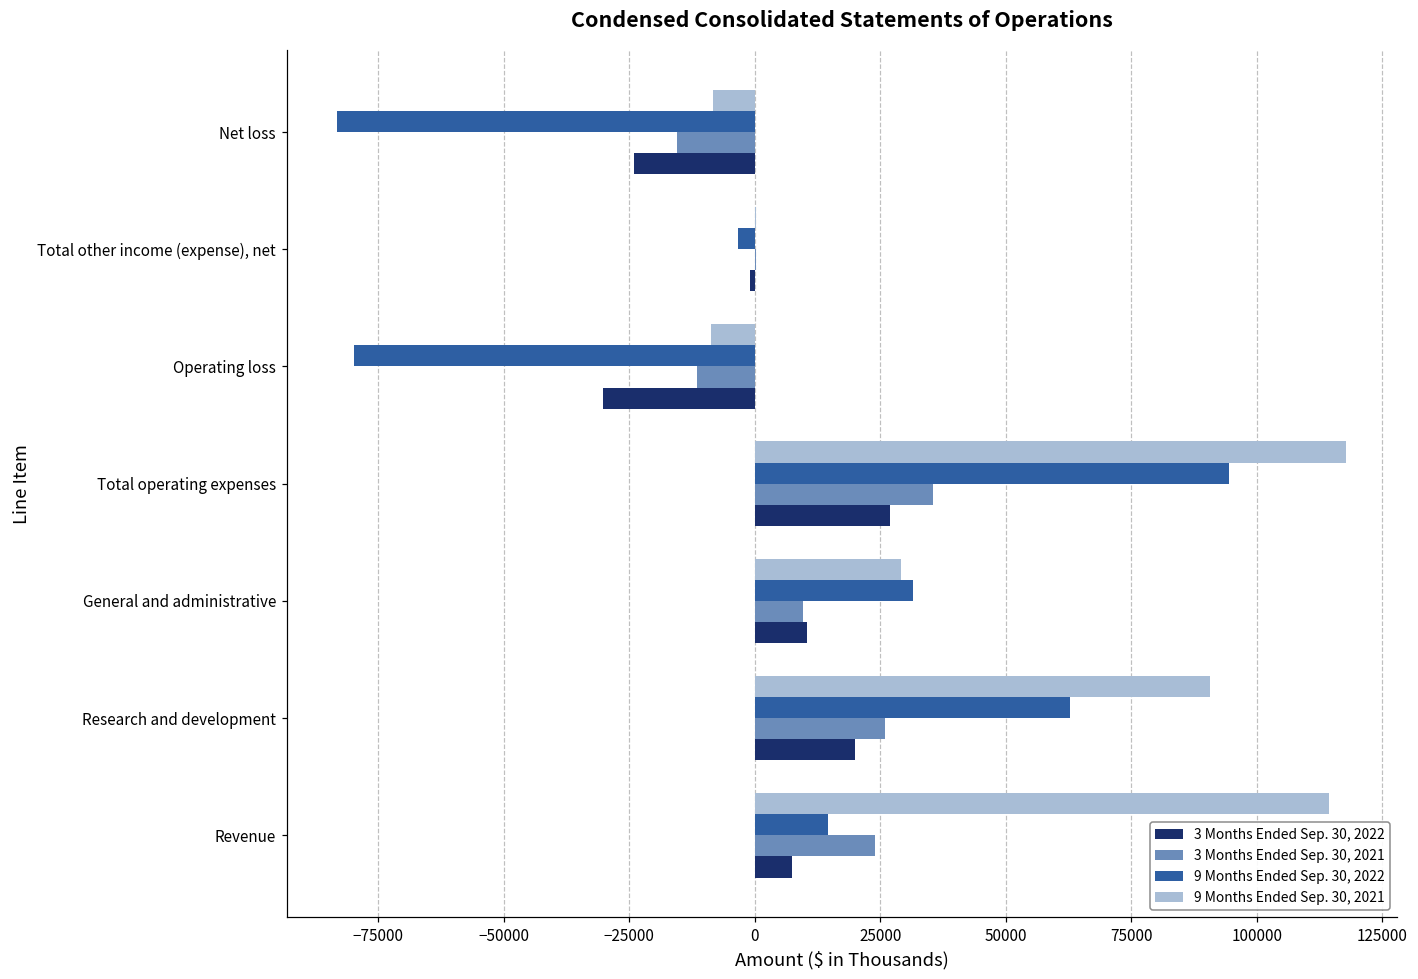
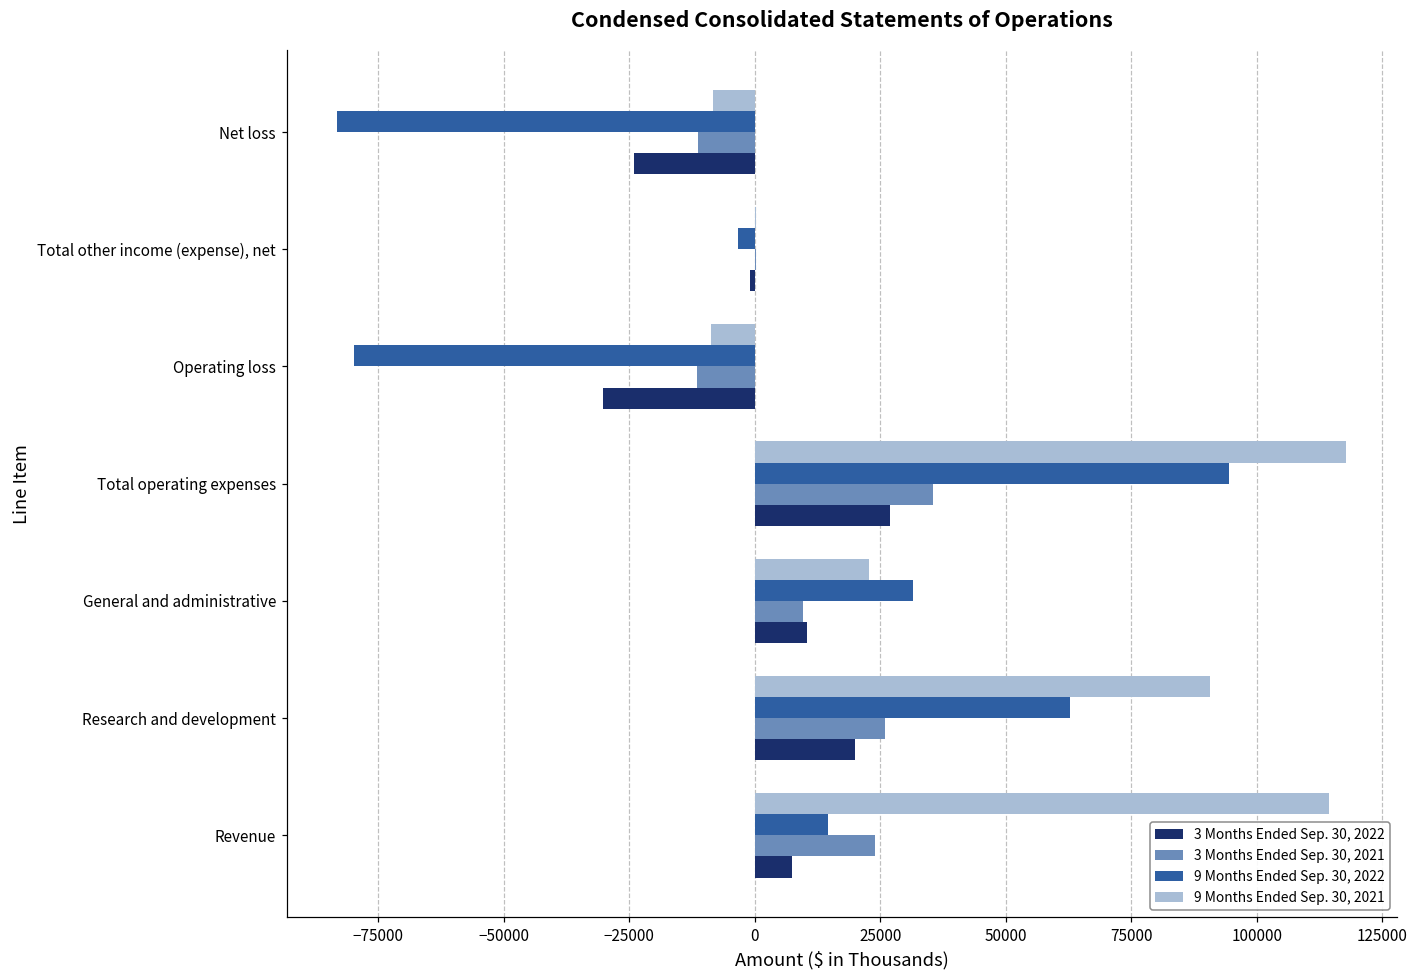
3 Months Ended Sep. 30, 2021, Net loss: -16000 -> -11000
9 Months Ended Sep. 30, 2021, General and administrative: 29000 -> 23000
